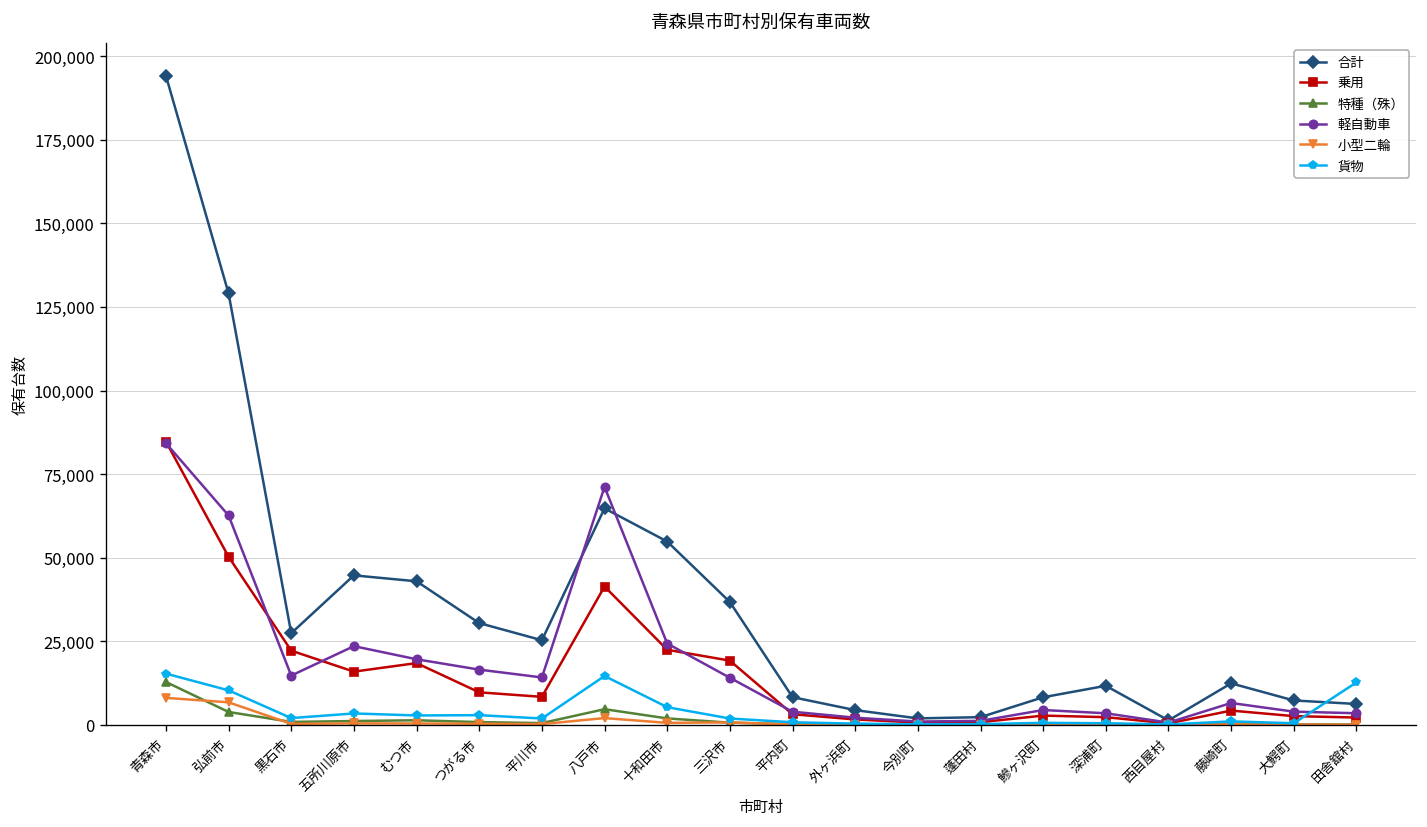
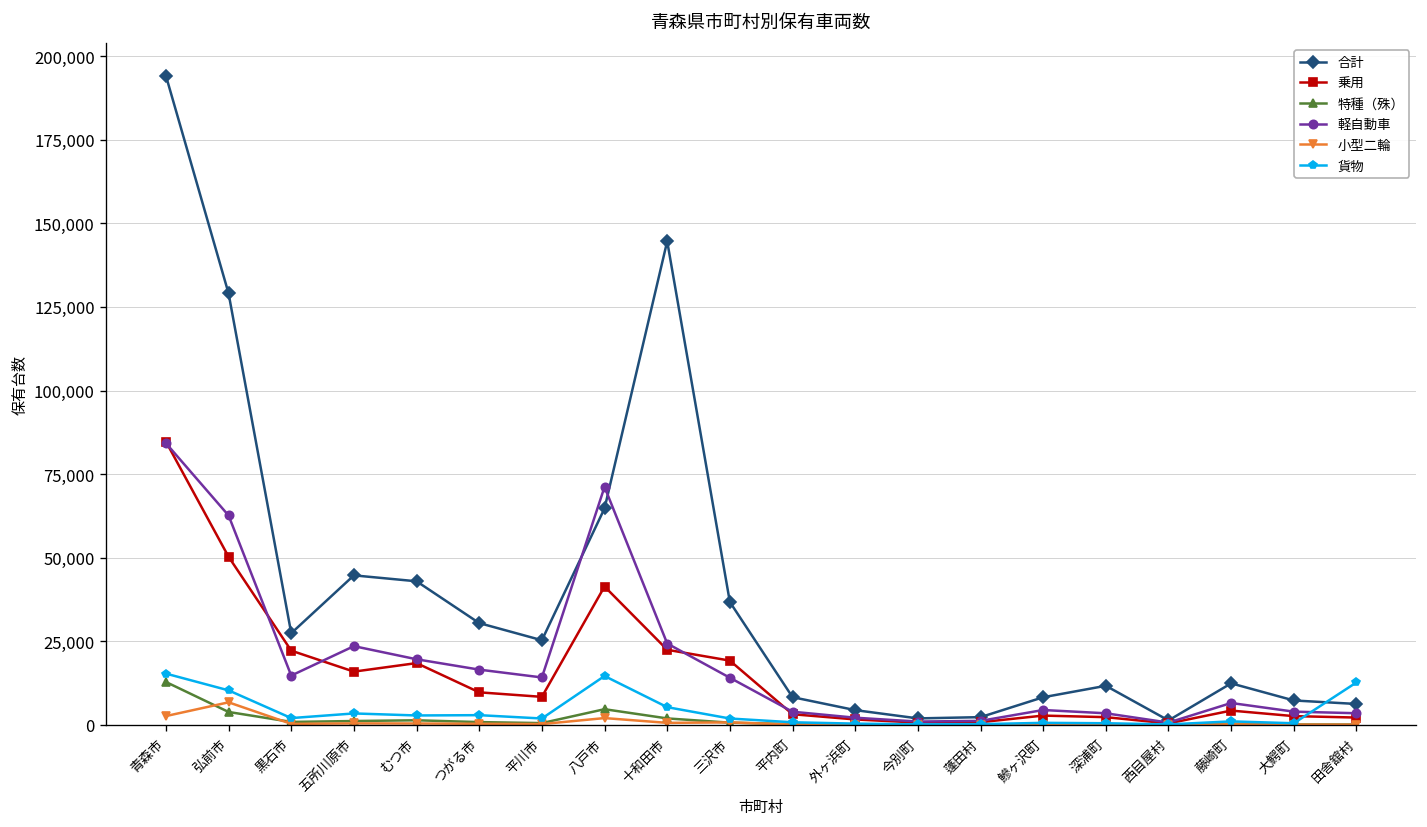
小型二輪, 青森市: 8,000 -> 3,000
合計, 十和田市: 55,000 -> 145,000
